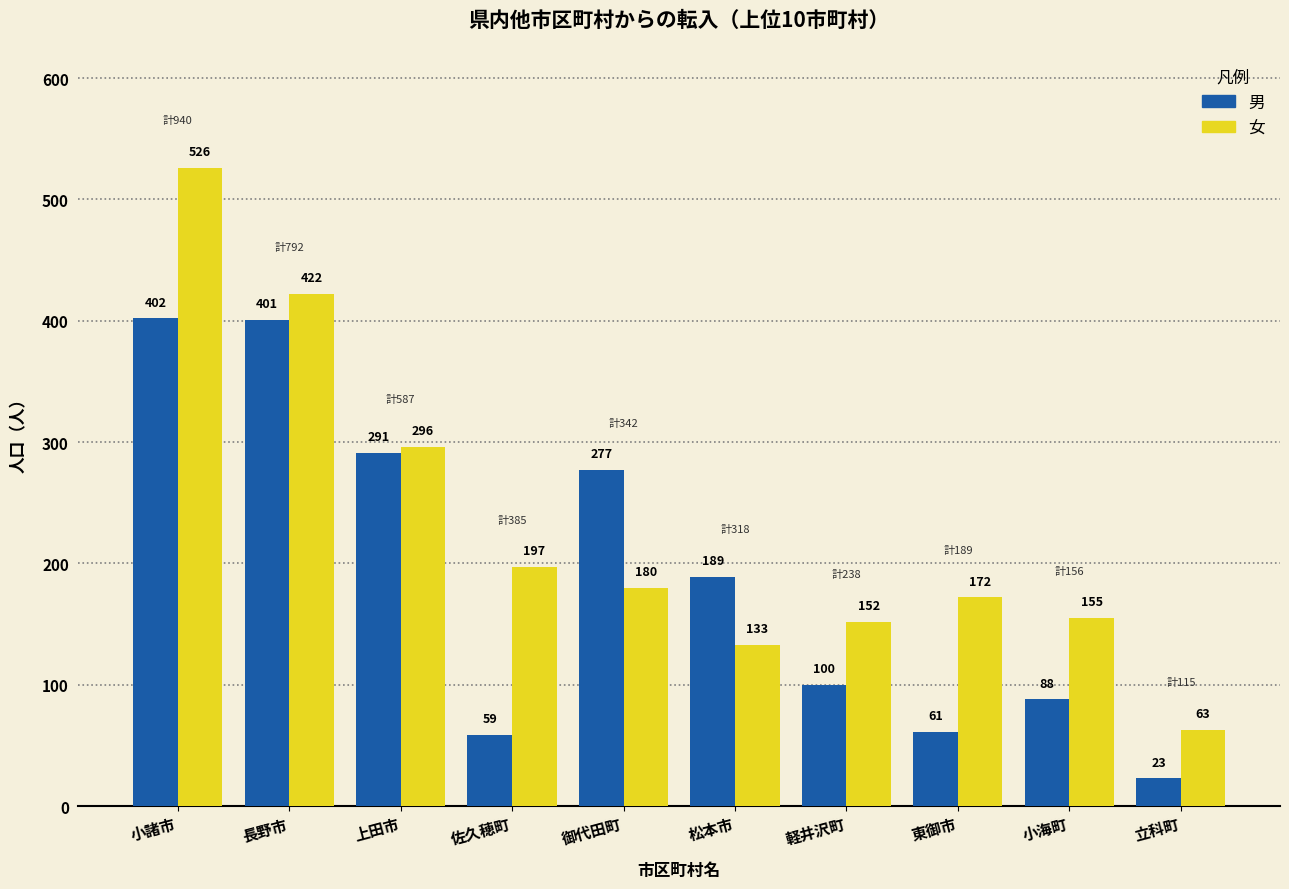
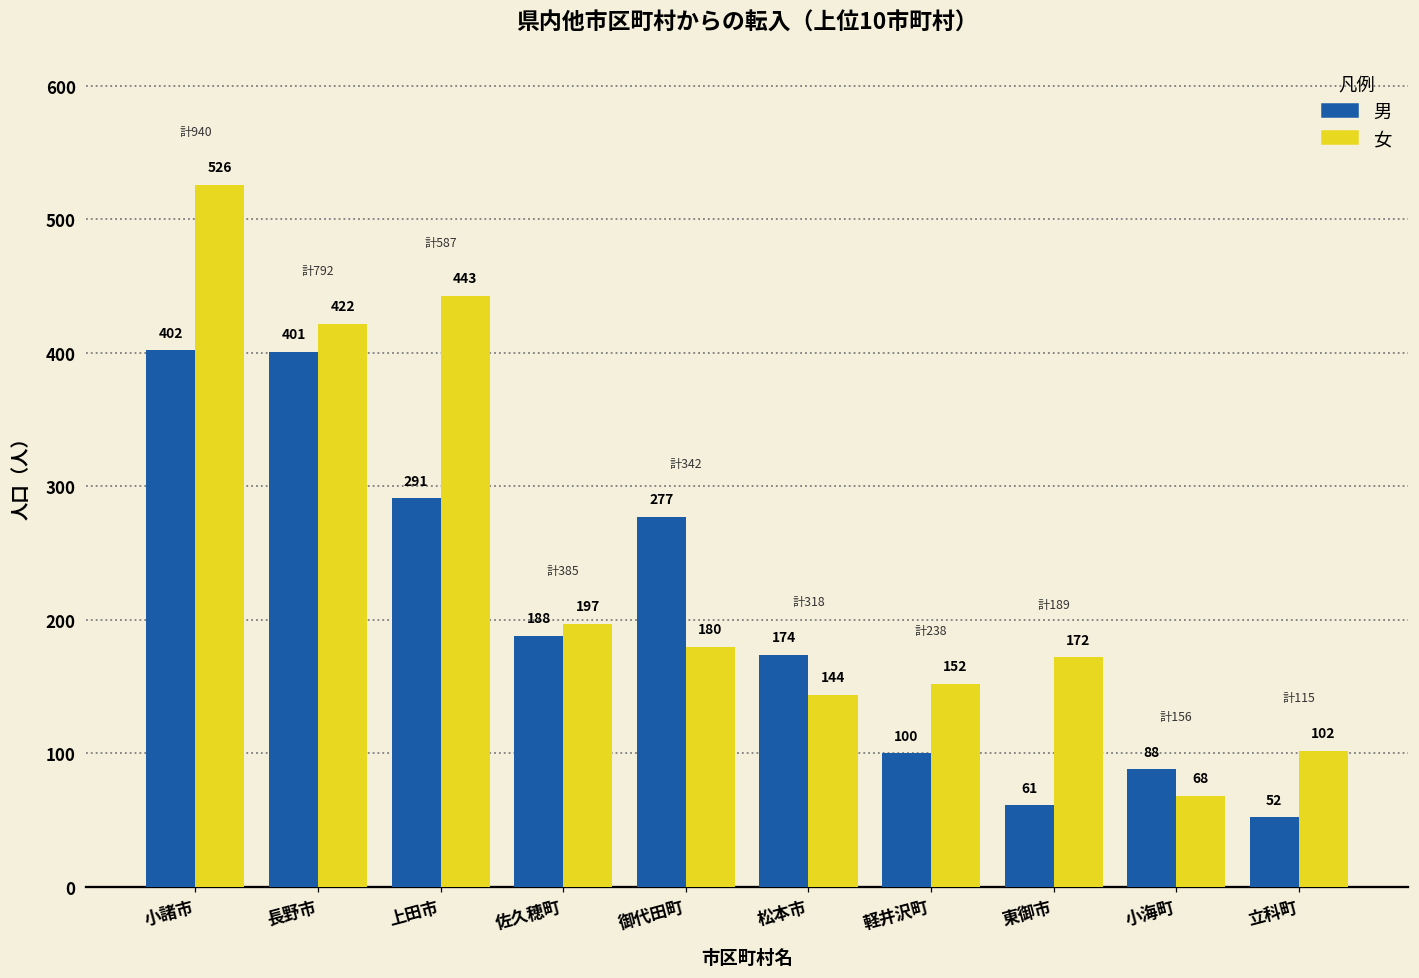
女, 上田市: 296 -> 443
男, 佐久穂町: 59 -> 188
男, 松本市: 189 -> 174
女, 松本市: 133 -> 144
女, 小海町: 155 -> 68
男, 立科町: 23 -> 52
女, 立科町: 63 -> 102
